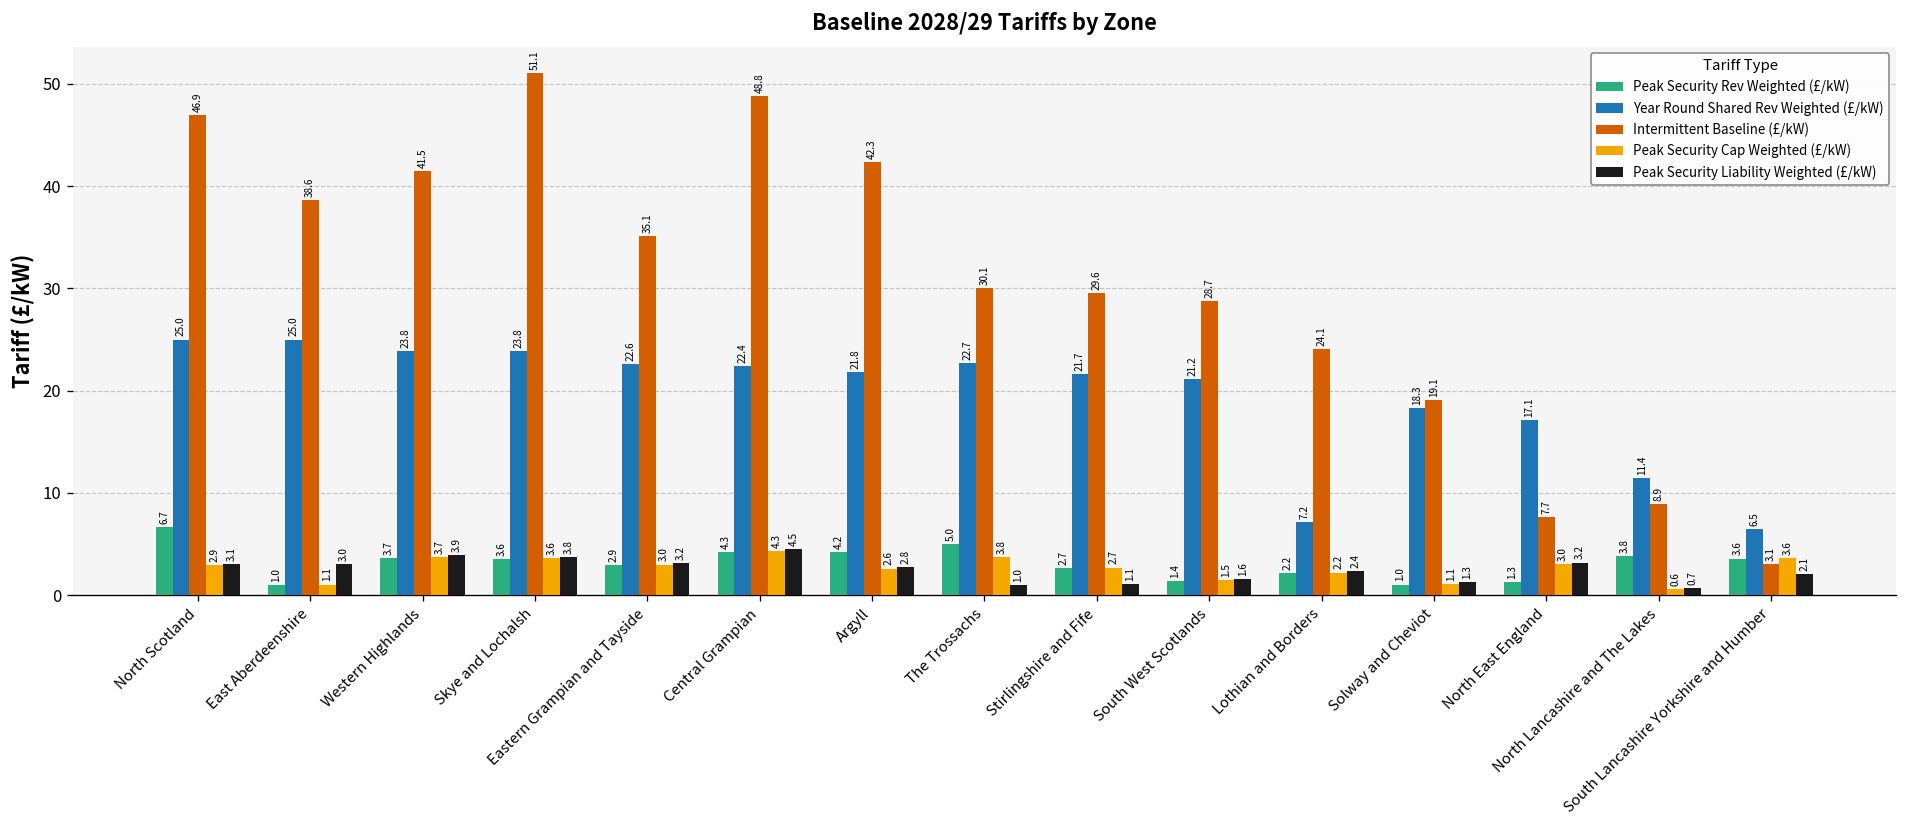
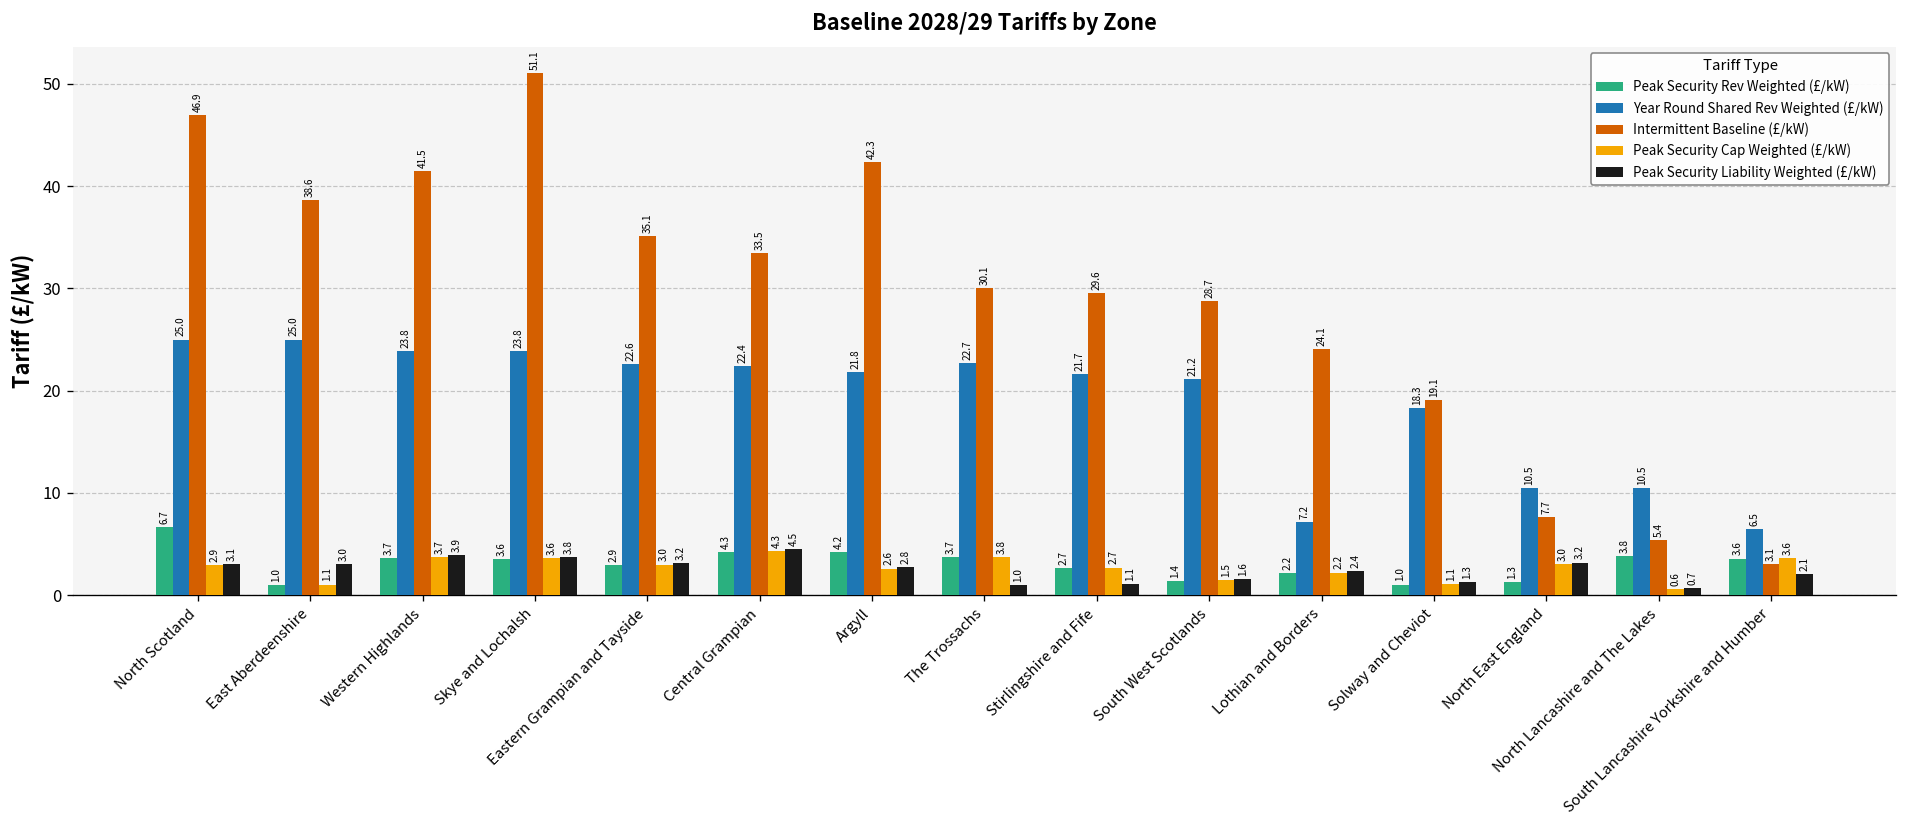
Intermittent Baseline (£/kW), Central Grampian: 48.8 -> 33.5
Peak Security Rev Weighted (£/kW), The Trossachs: 5.0 -> 3.7
Year Round Shared Rev Weighted (£/kW), North East England: 17.1 -> 10.5
Year Round Shared Rev Weighted (£/kW), North Lancashire and The Lakes: 11.4 -> 10.5
Intermittent Baseline (£/kW), North Lancashire and The Lakes: 8.9 -> 5.4
